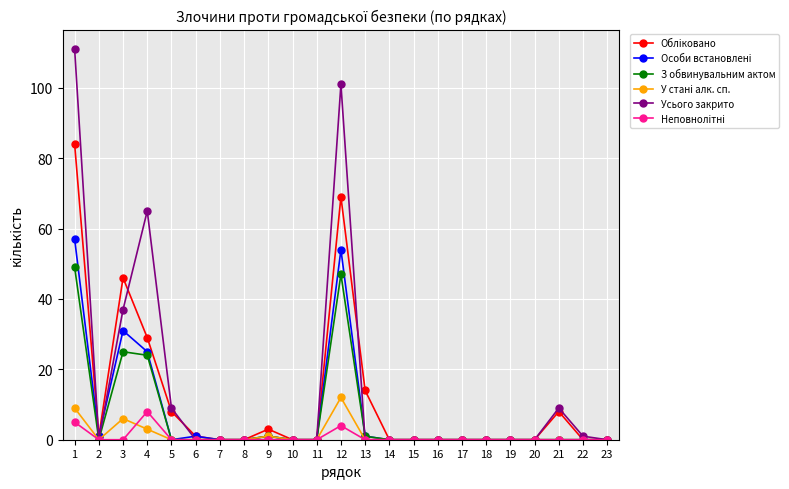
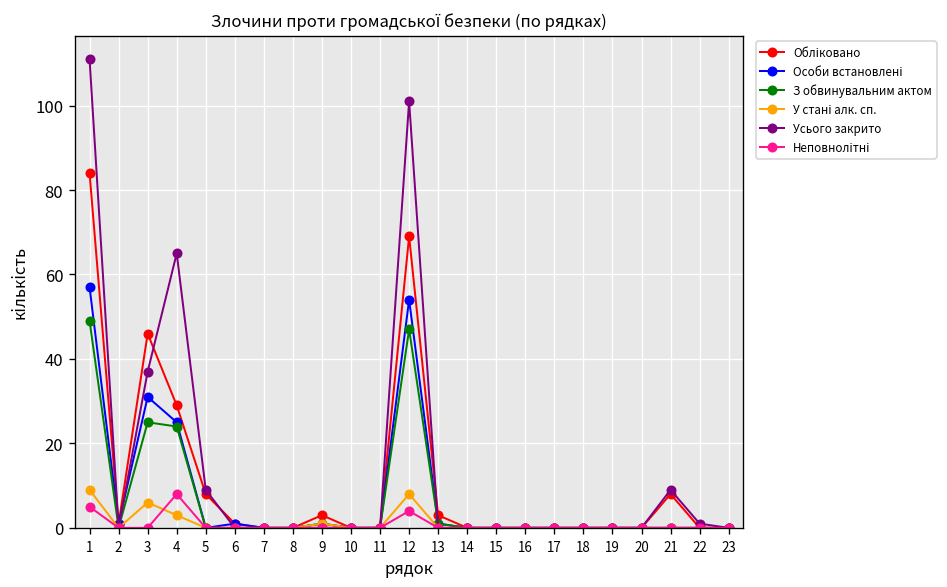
У стані алк. сп., 12: 12 -> 8
Обліковано, 13: 14 -> 3
